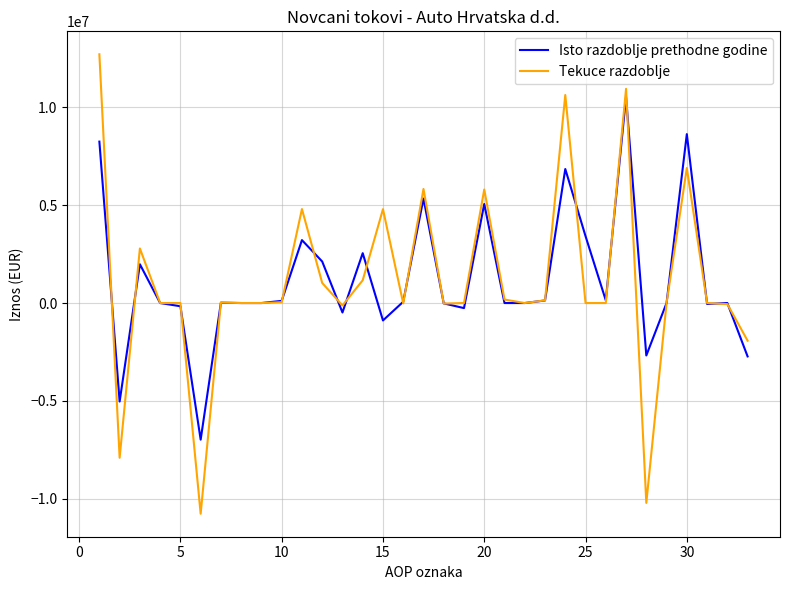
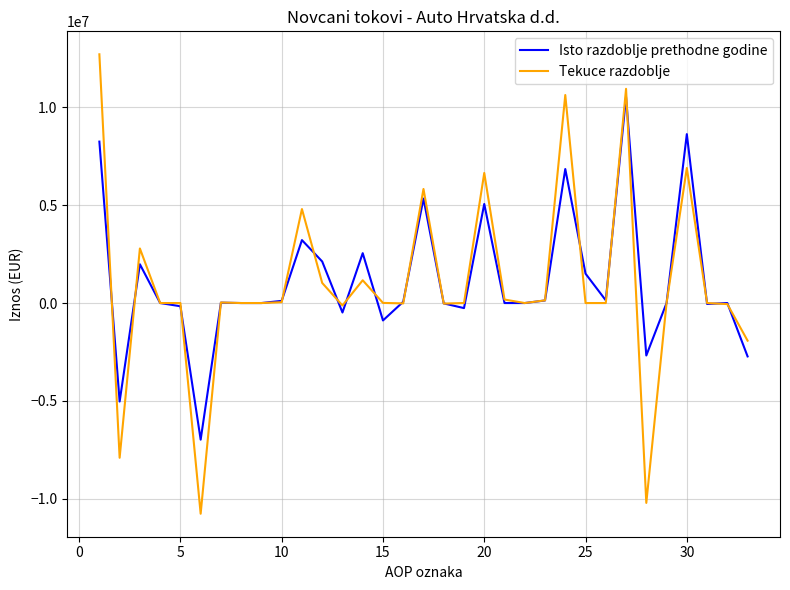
Tekuce razdoblje, 15: 4800000 -> 0
Tekuce razdoblje, 20: 5800000 -> 6600000
Isto razdoblje prethodne godine, 25: 3400000 -> 1500000
